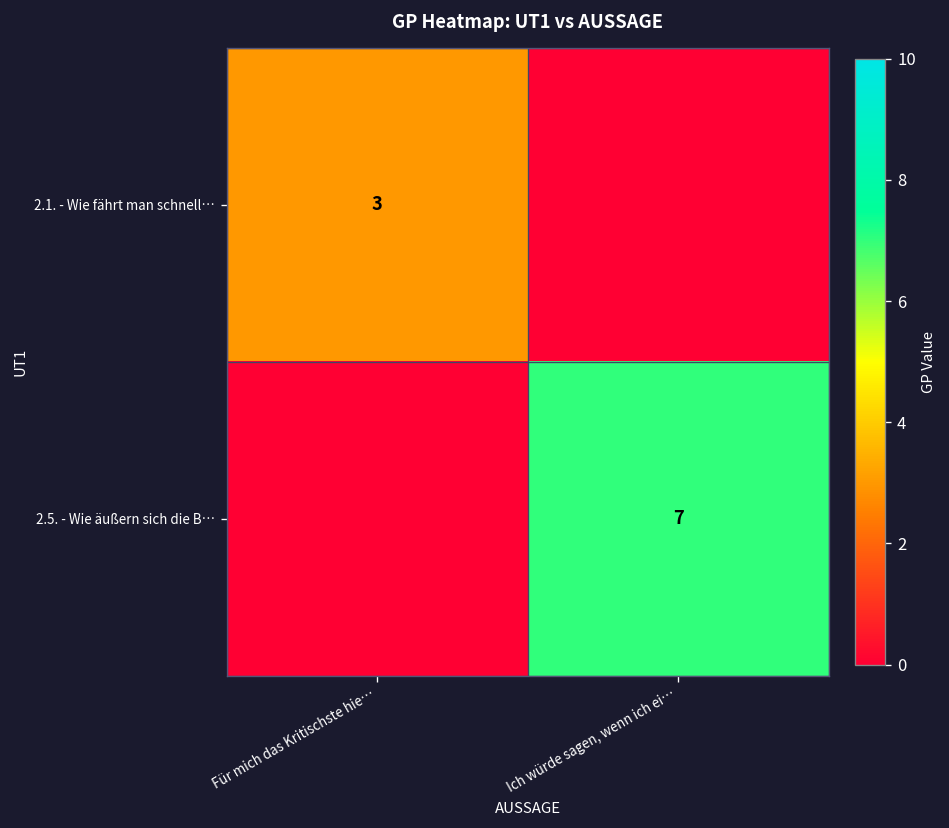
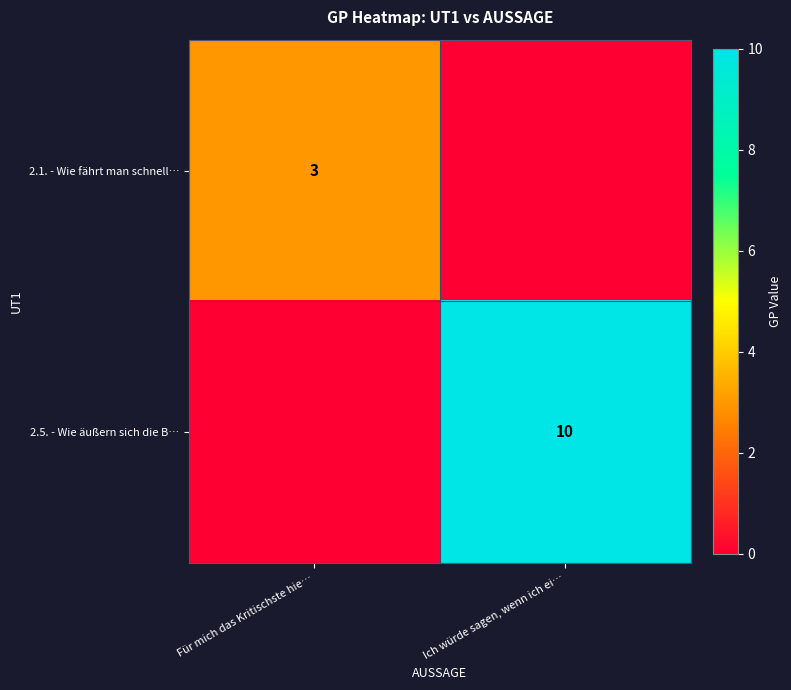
2.5. - Wie äußern sich die B…, Ich würde sagen, wenn ich ei…: 7 -> 10
